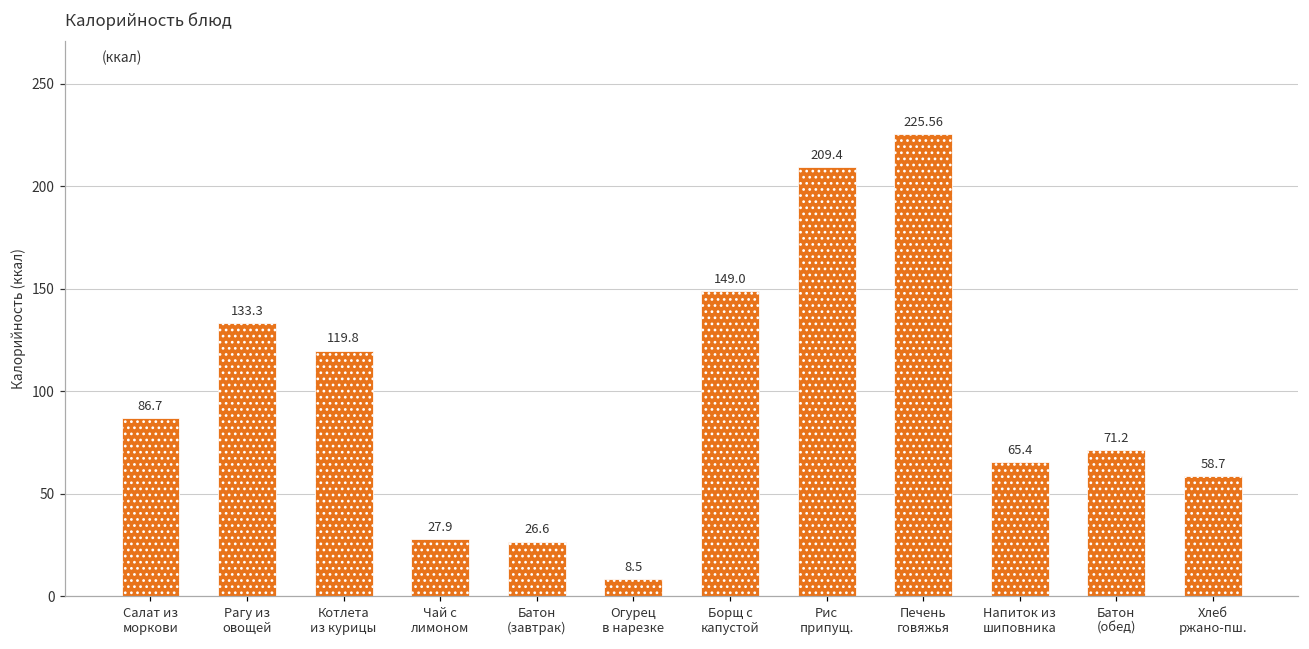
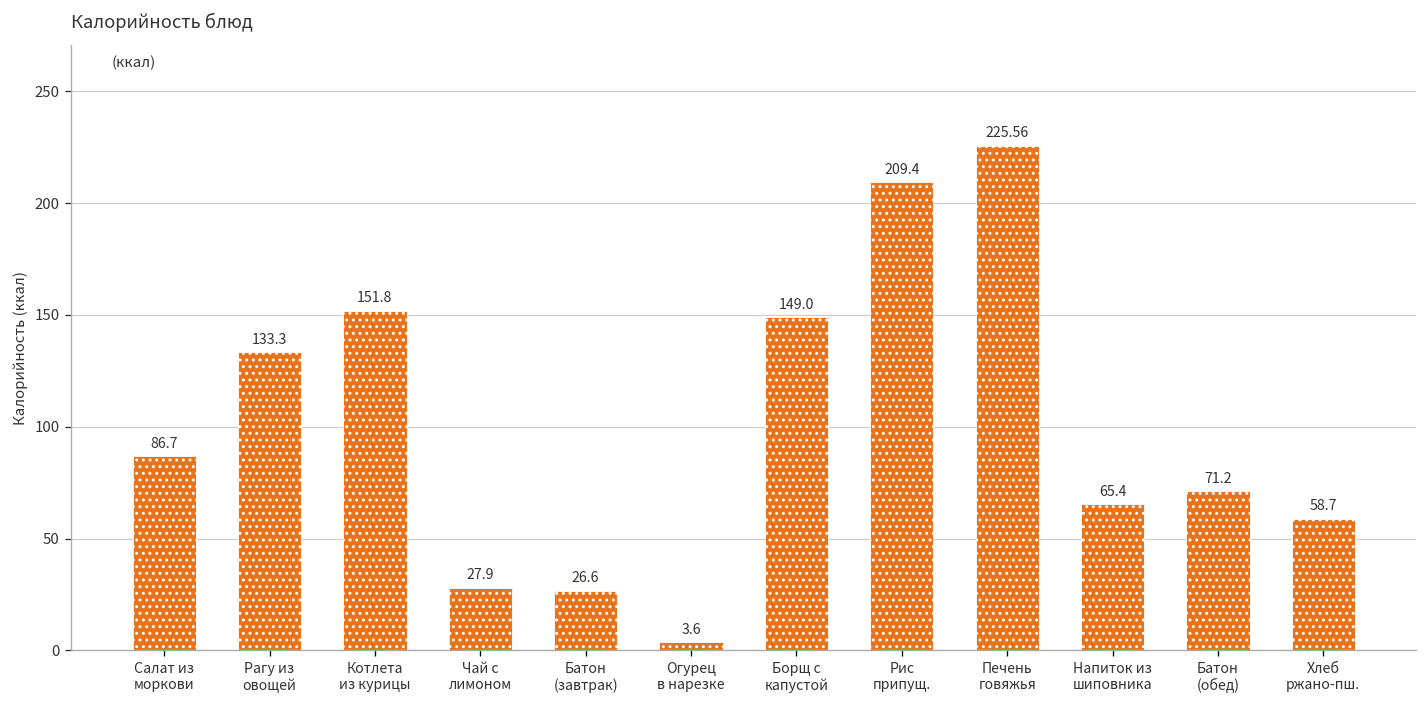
Котлета из курицы: 119.8 -> 151.8
Огурец в нарезке: 8.5 -> 3.6
